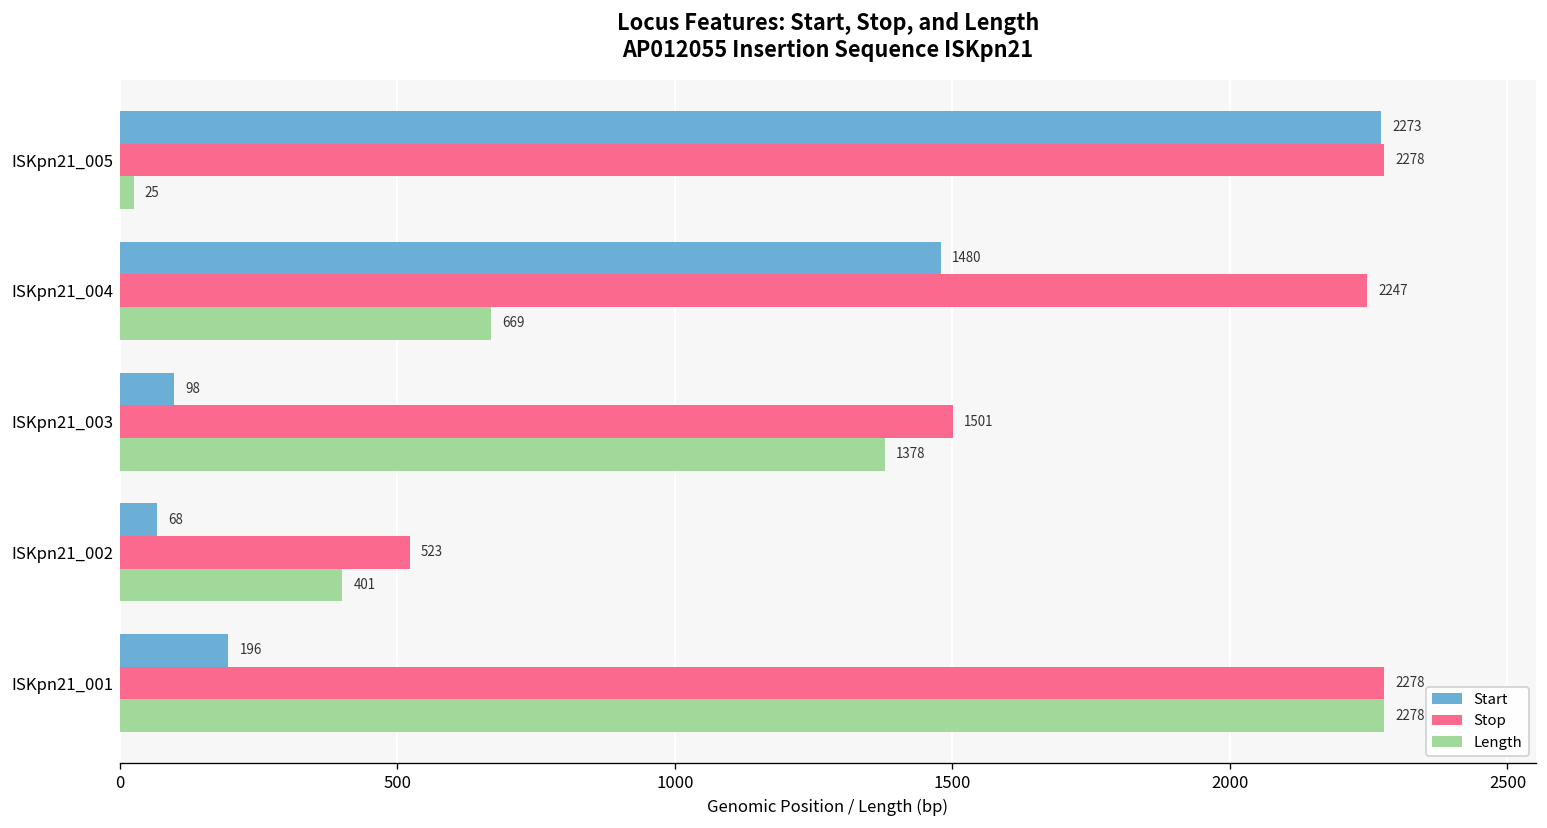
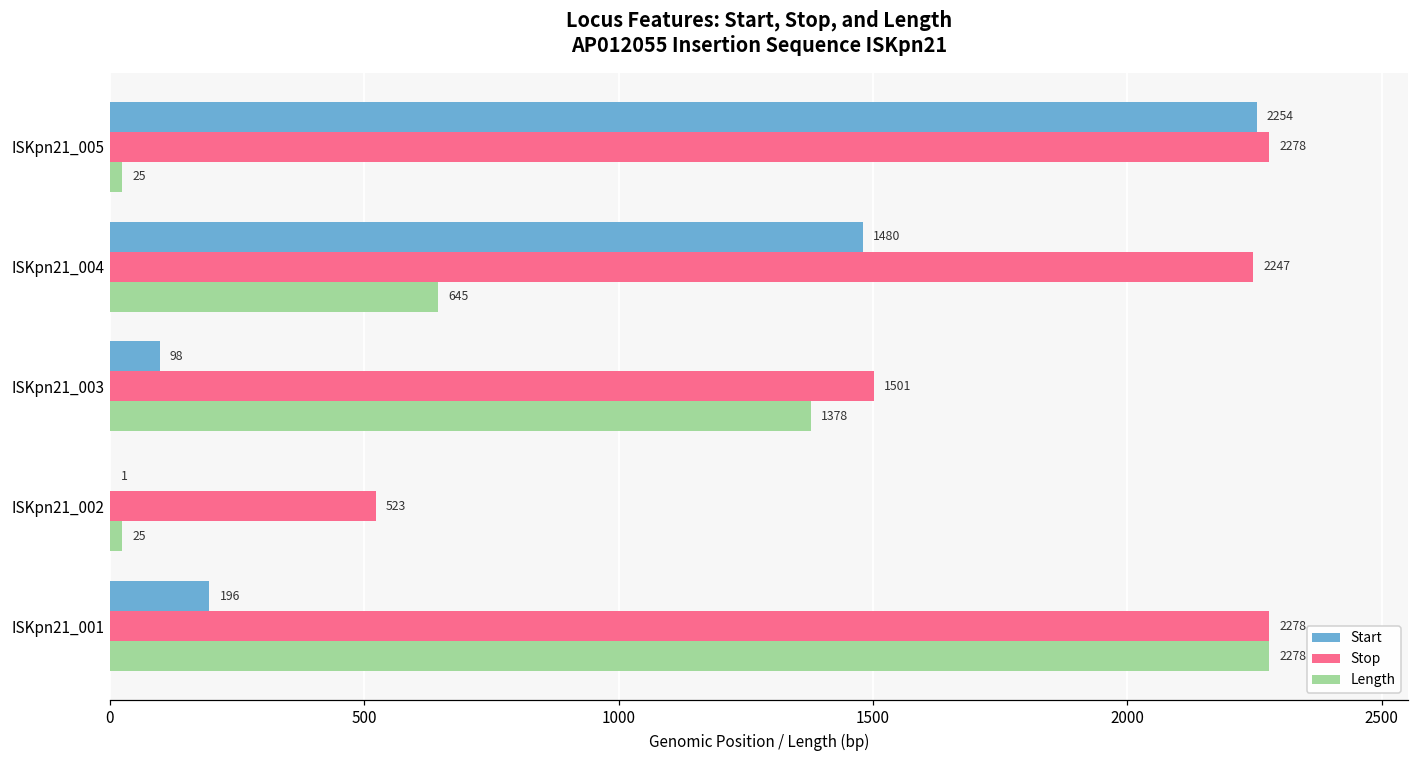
Start, ISKpn21_005: 2273 -> 2254
Length, ISKpn21_004: 669 -> 645
Start, ISKpn21_002: 68 -> 1
Length, ISKpn21_002: 401 -> 25
